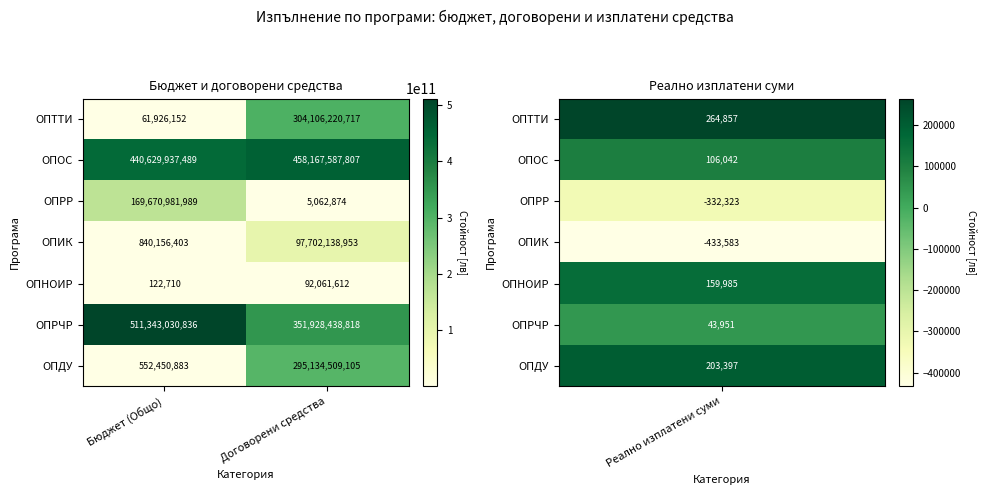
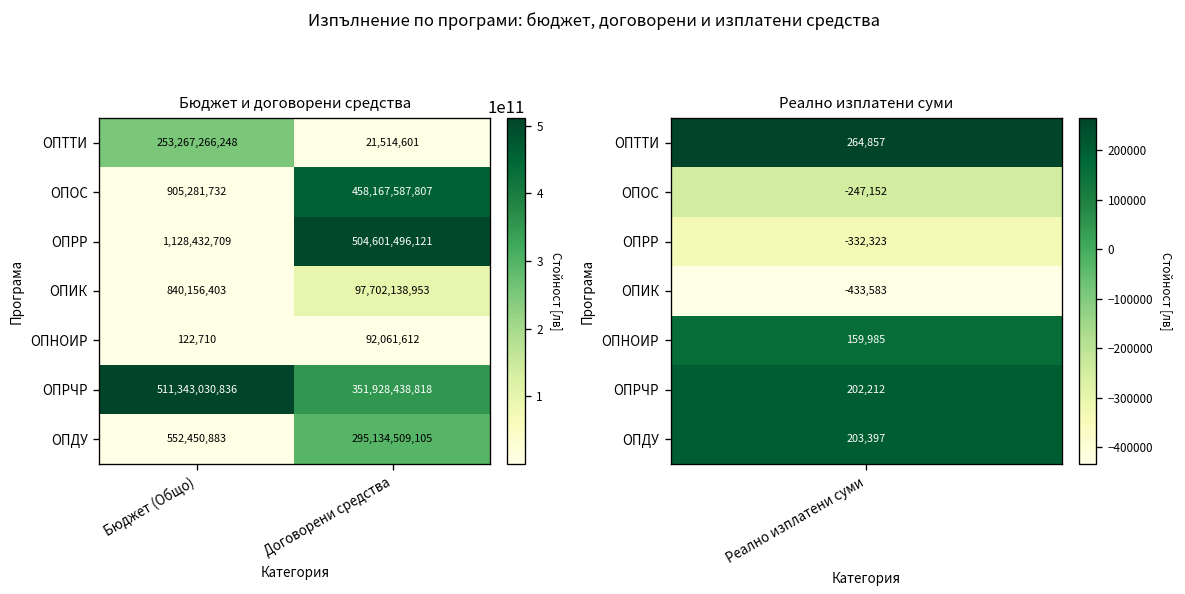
Бюджет и договорени средства, ОПТТИ, Бюджет (Общо): 61,926,152 -> 253,267,266,248
Бюджет и договорени средства, ОПТТИ, Договорени средства: 304,106,220,717 -> 21,514,601
Бюджет и договорени средства, ОПОС, Бюджет (Общо): 440,629,937,489 -> 905,281,732
Бюджет и договорени средства, ОПРР, Бюджет (Общо): 169,670,981,989 -> 1,128,432,709
Бюджет и договорени средства, ОПРР, Договорени средства: 5,062,874 -> 504,601,496,121
Реално изплатени суми, ОПОС, Реално изплатени суми: 106,042 -> -247,152
Реално изплатени суми, ОПРЧР, Реално изплатени суми: 43,951 -> 202,212
